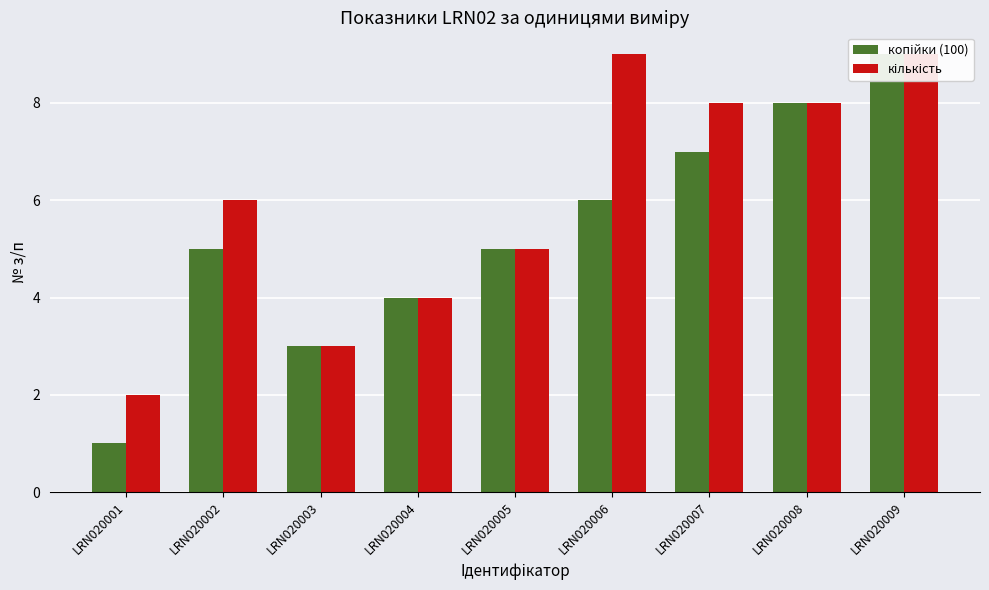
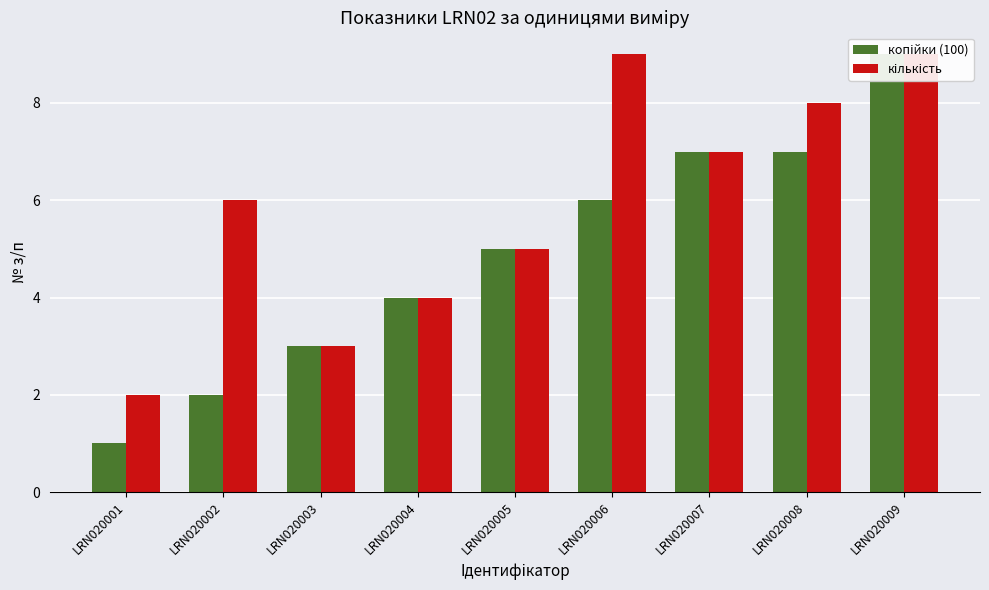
копійки (100), LRN020002: 5 -> 2
кількість, LRN020007: 8 -> 7
копійки (100), LRN020008: 8 -> 7
